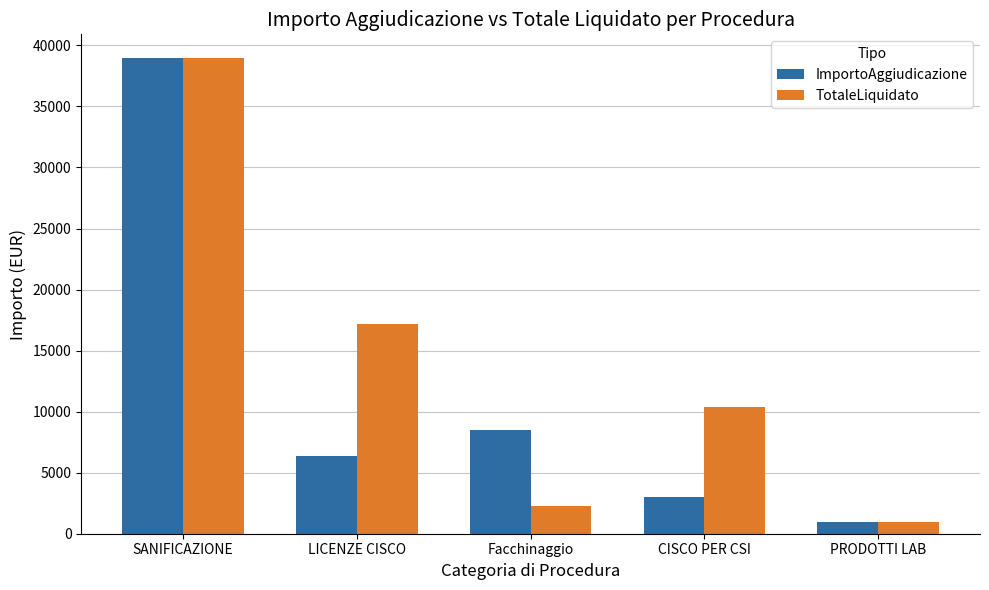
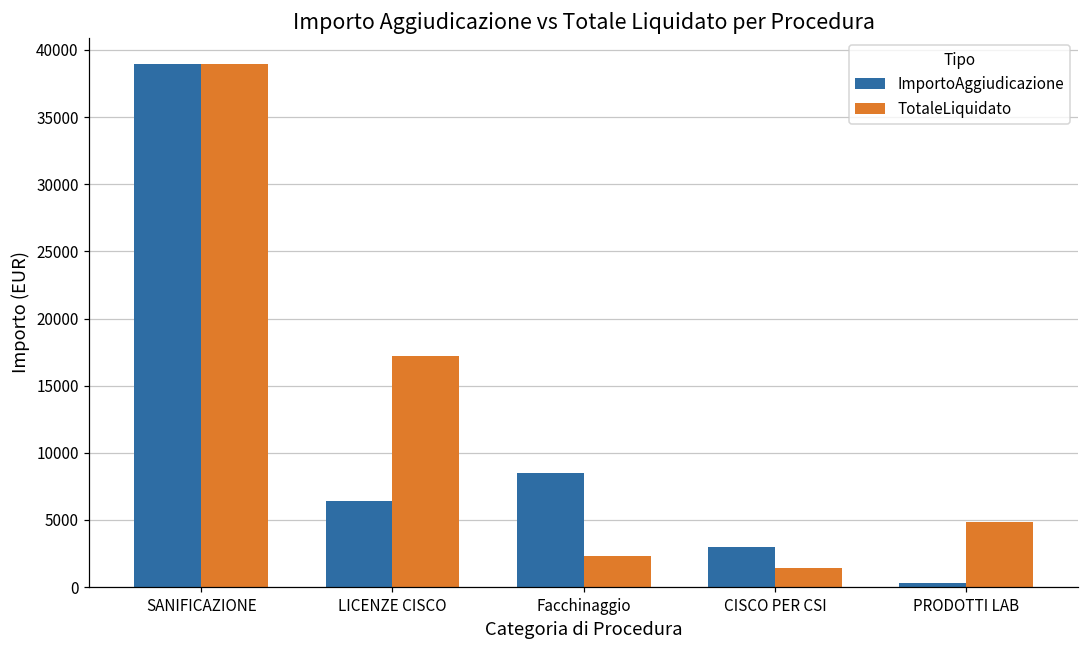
TotaleLiquidato, CISCO PER CSI: 10400 -> 1400
ImportoAggiudicazione, PRODOTTI LAB: 1000 -> 300
TotaleLiquidato, PRODOTTI LAB: 1000 -> 4800
